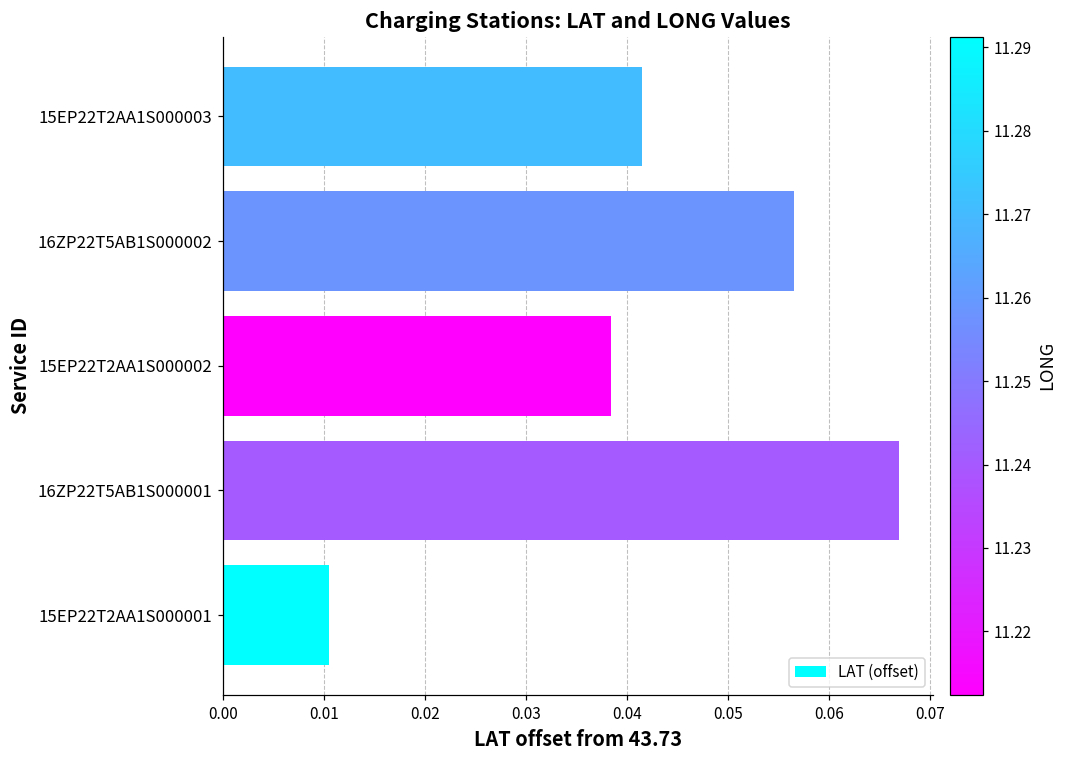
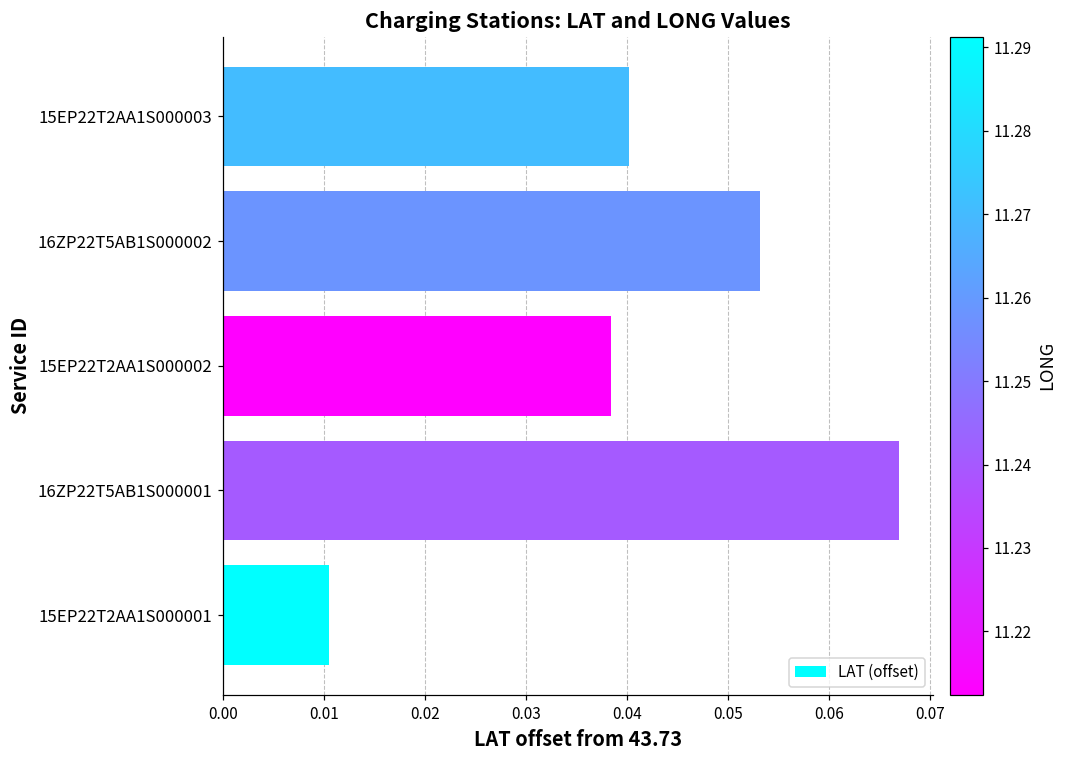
15EP22T2AA1S000003: 0.042 -> 0.040
16ZP22T5AB1S000002: 0.056 -> 0.053
